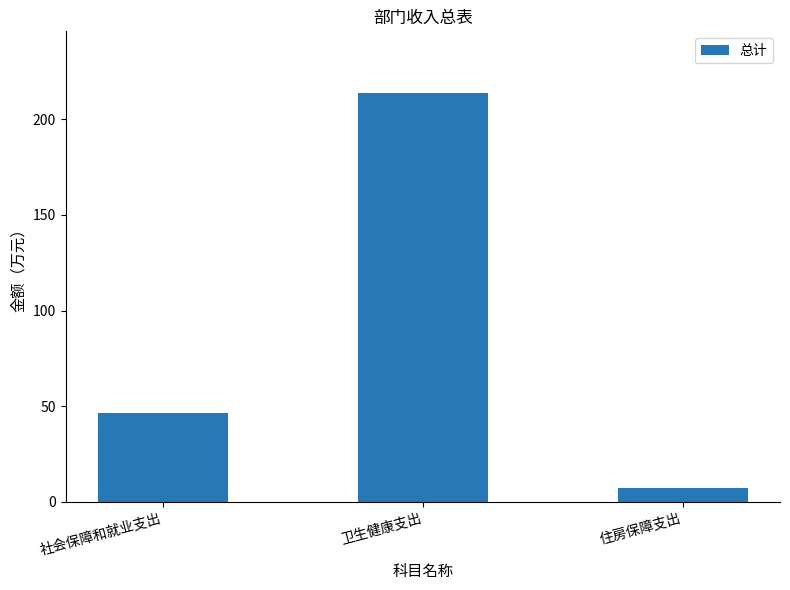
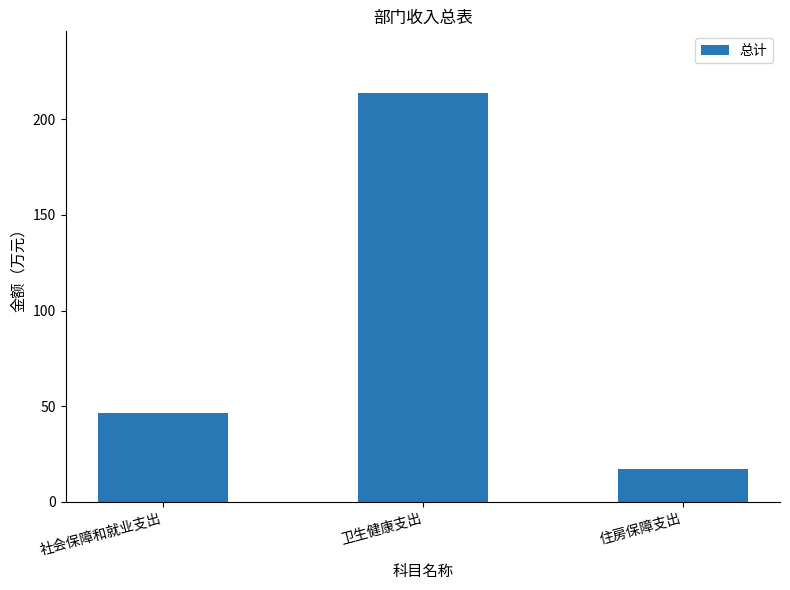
住房保障支出: 7 -> 17
